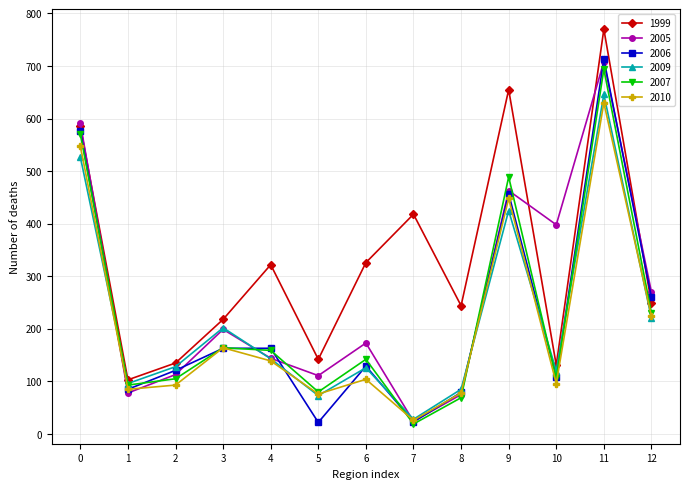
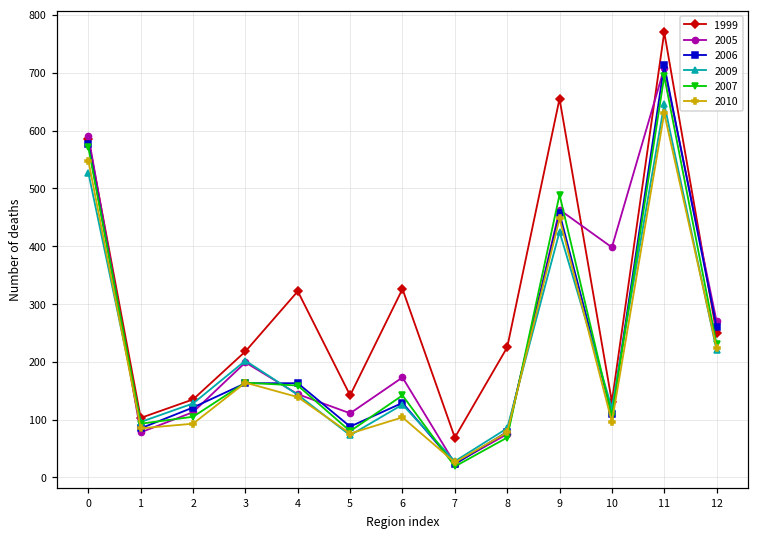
2006, 5: 20 -> 90
1999, 7: 420 -> 70
1999, 8: 240 -> 230
